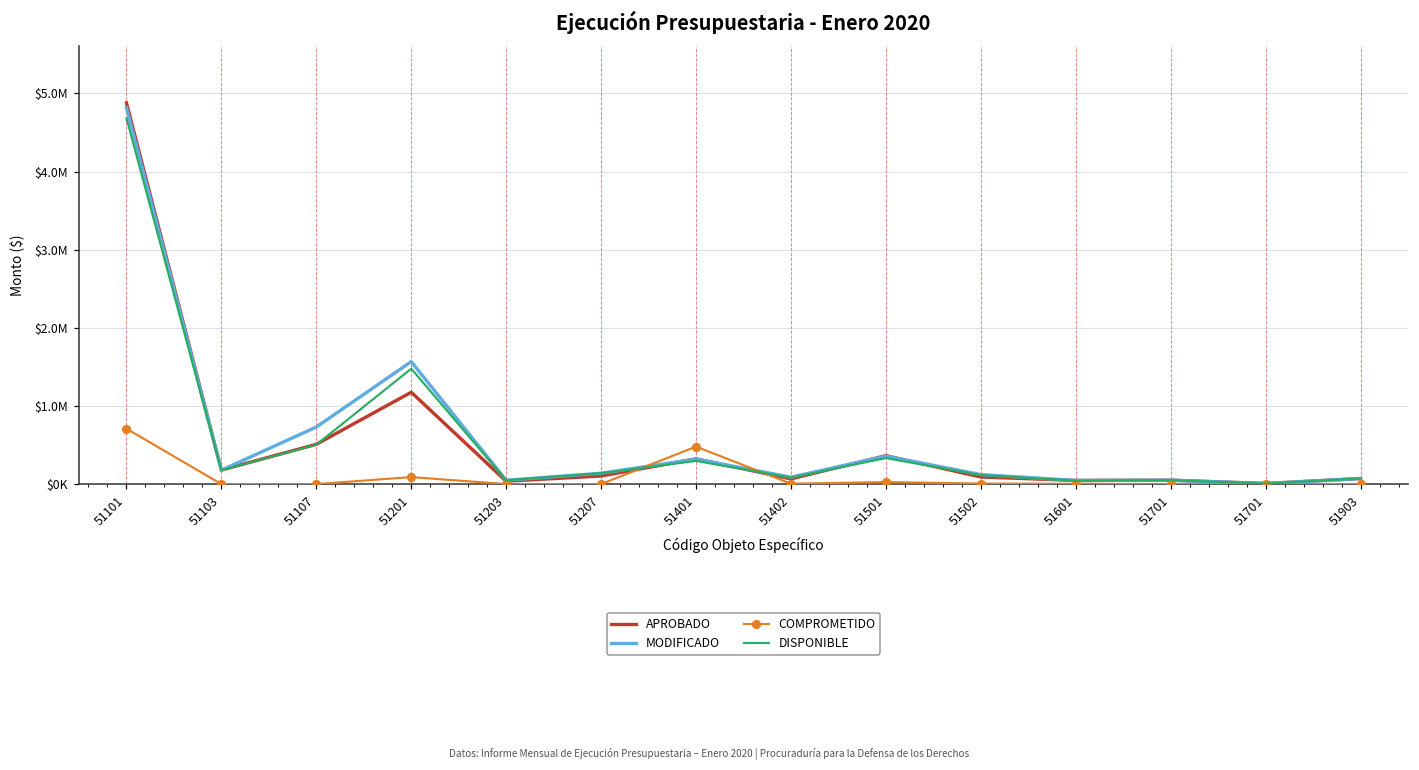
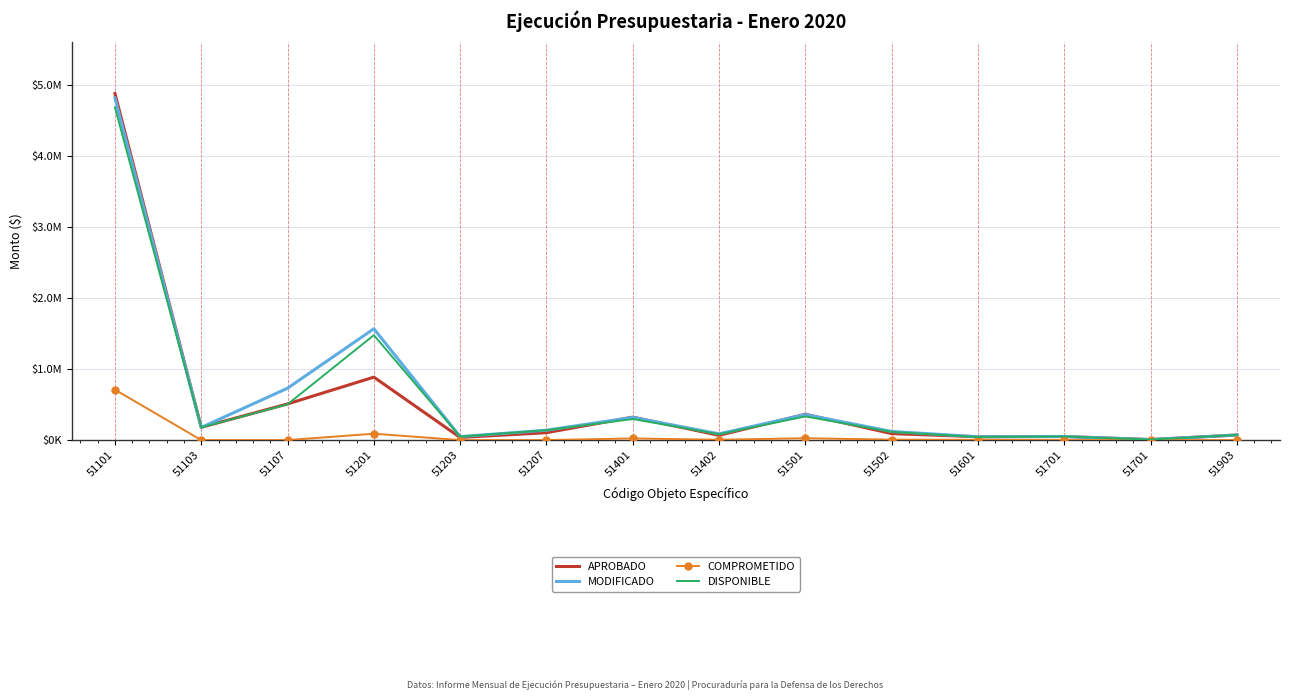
APROBADO, 51201: $1200000 -> $900000
COMPROMETIDO, 51401: $500000 -> $0
